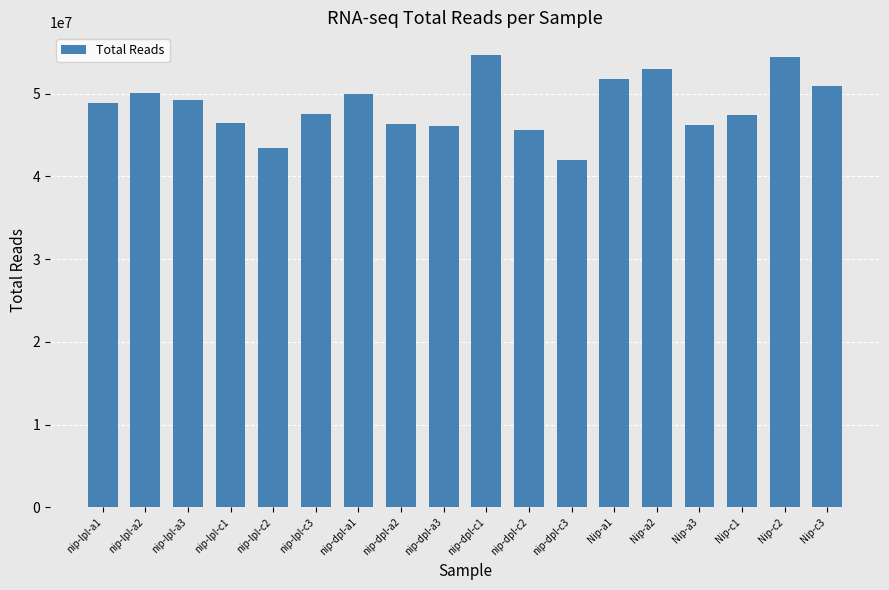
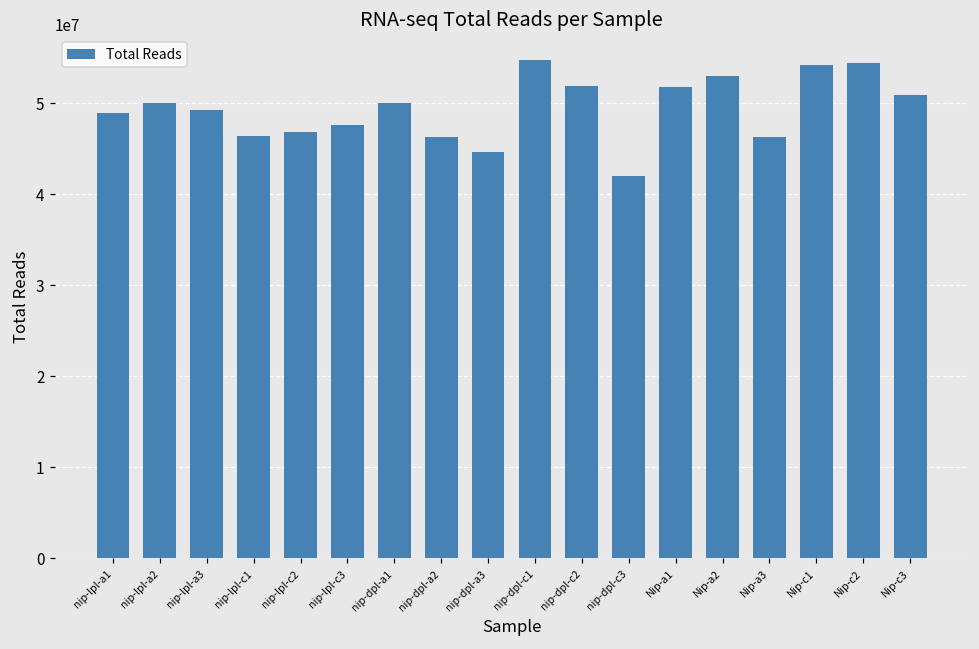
nip-lpl-c2: 43000000 -> 47000000
nip-dpl-a3: 46000000 -> 45000000
nip-dpl-c2: 46000000 -> 52000000
Nip-c1: 47000000 -> 54000000
